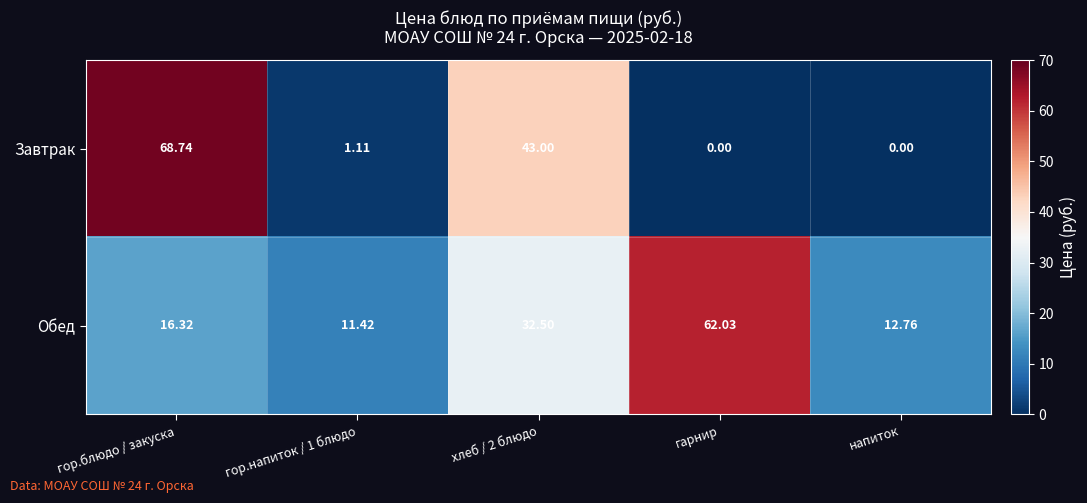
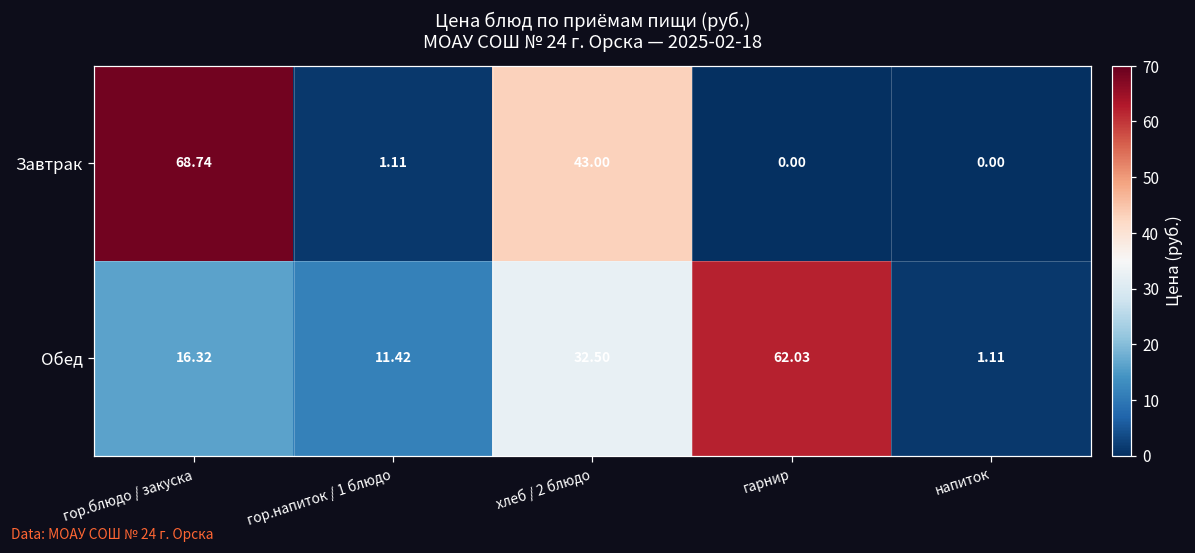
Обед, напиток: 12.76 -> 1.11
